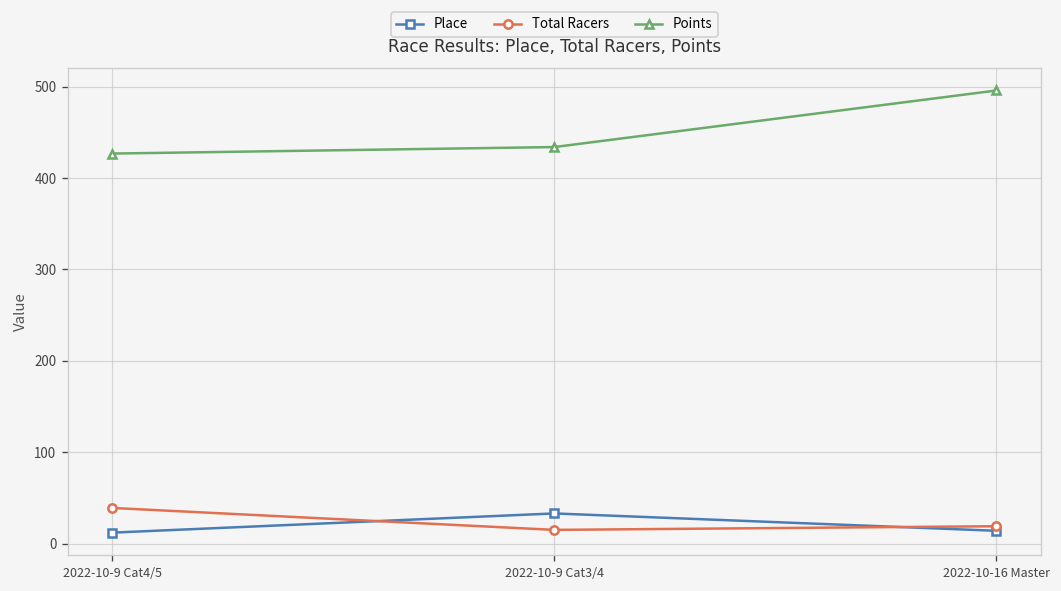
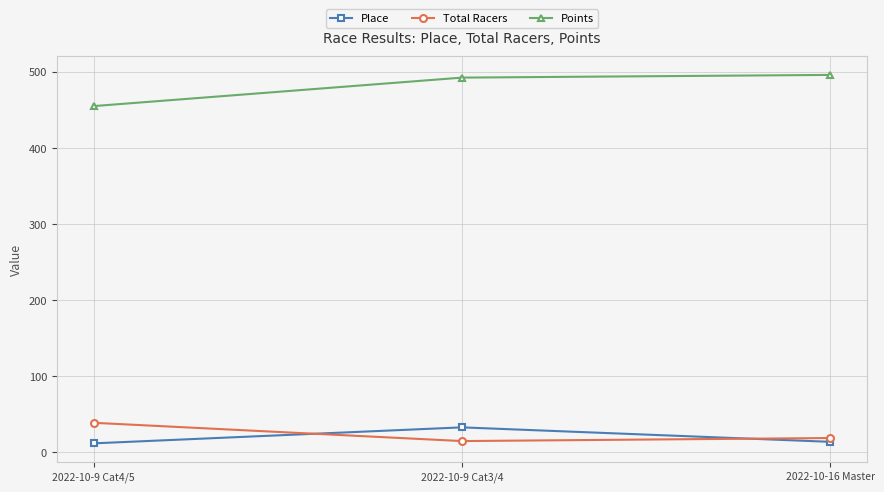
Points, 2022-10-9 Cat4/5: 430 -> 450
Points, 2022-10-9 Cat3/4: 430 -> 490
